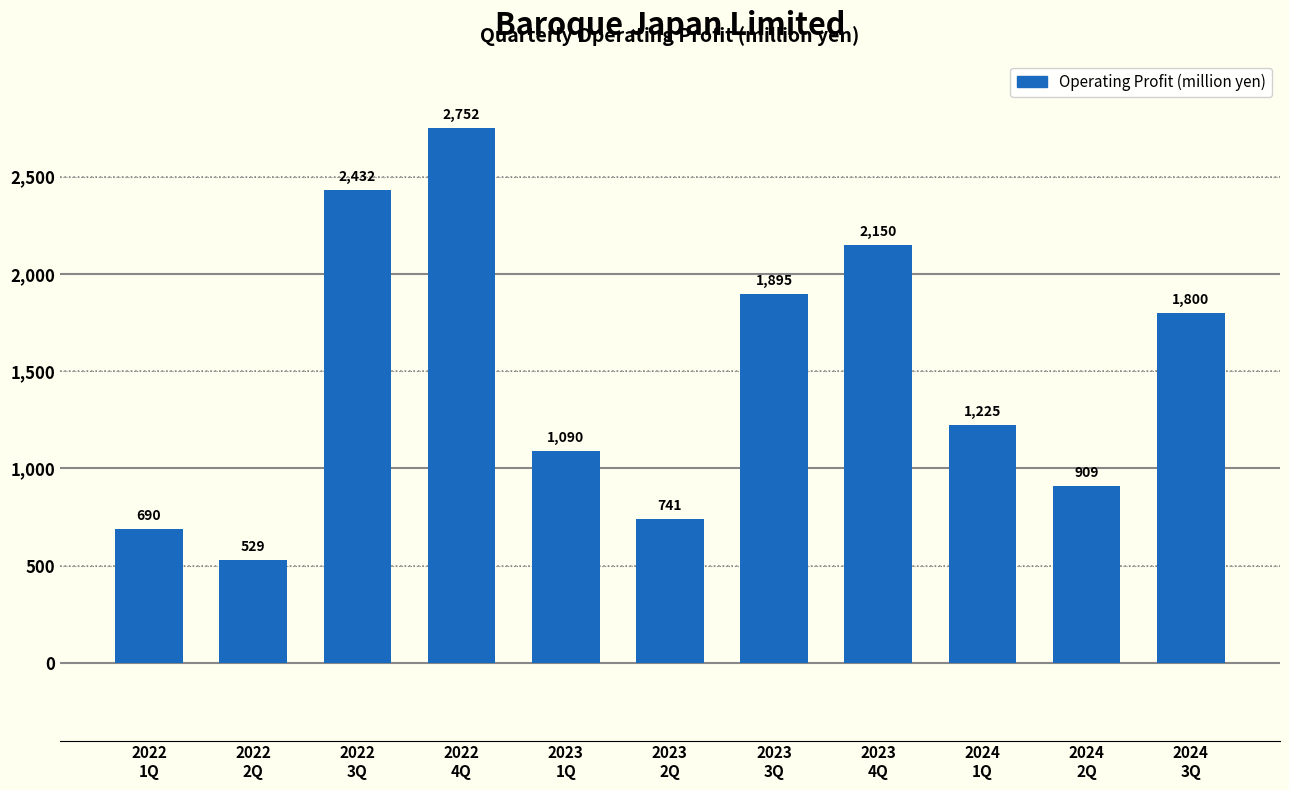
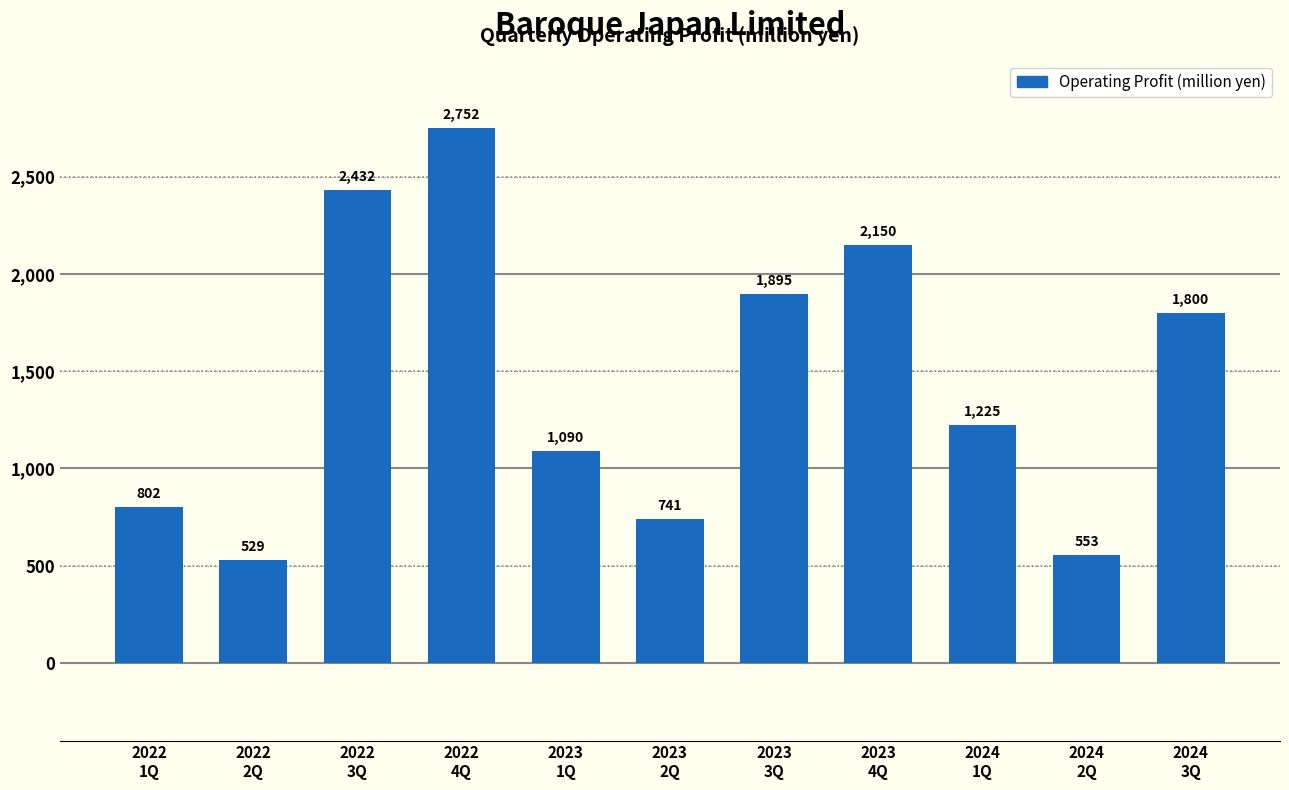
2022 1Q: 690 -> 802
2024 2Q: 909 -> 553
